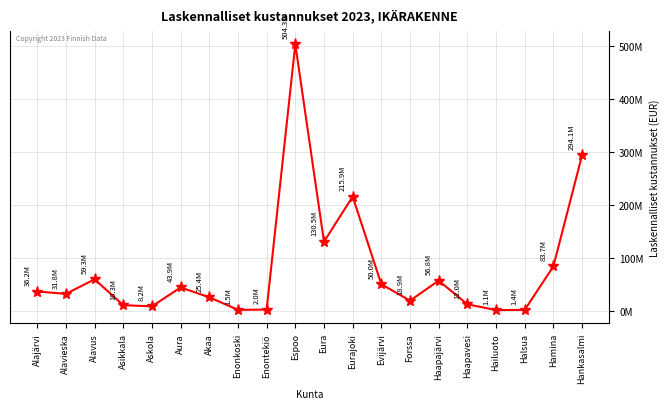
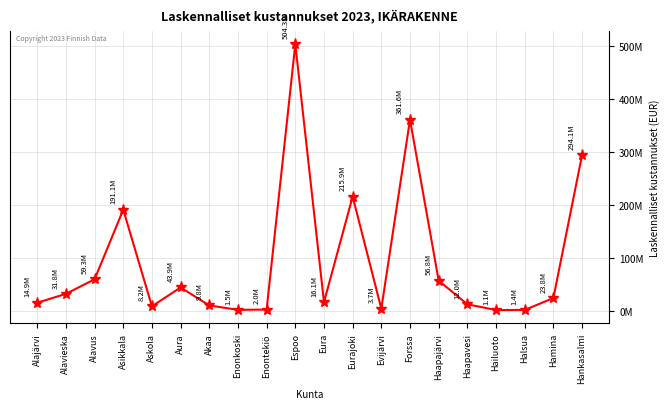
Alajärvi: 36.2M -> 14.9M
Asikkala: 10.3M -> 191.1M
Akaa: 25.4M -> 9.8M
Eura: 130.5M -> 16.1M
Evijärvi: 50.0M -> 3.7M
Forssa: 18.9M -> 361.6M
Hamina: 83.7M -> 23.8M
